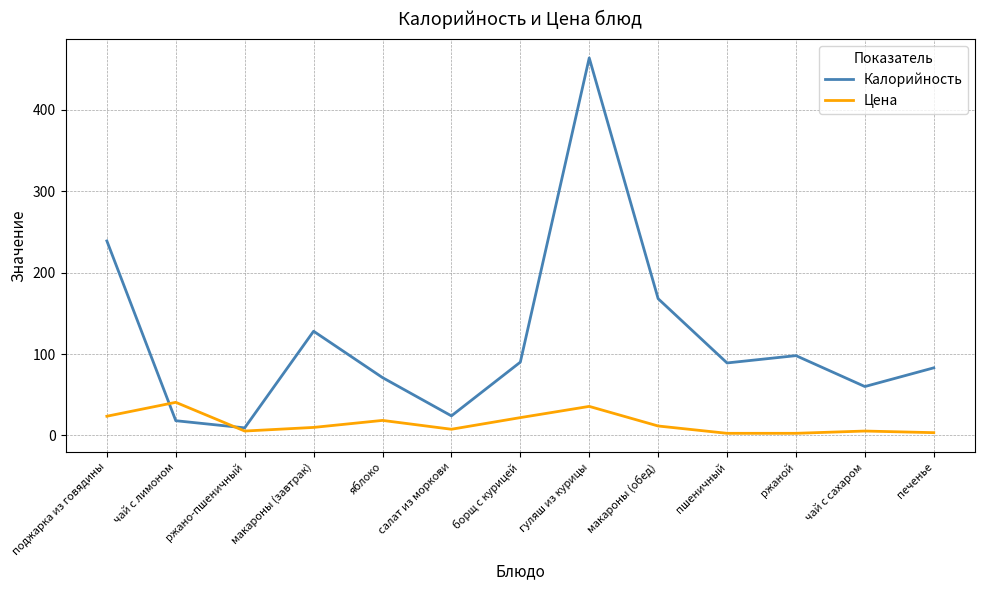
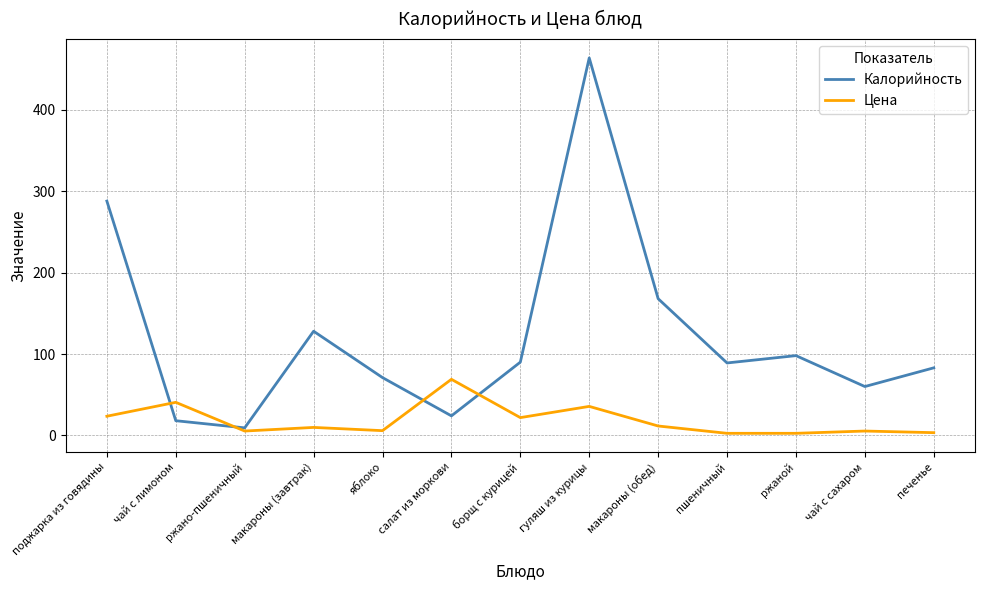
Калорийность, поджарка из говядины: 240 -> 290
Цена, яблоко: 20 -> 10
Цена, салат из моркови: 10 -> 70
